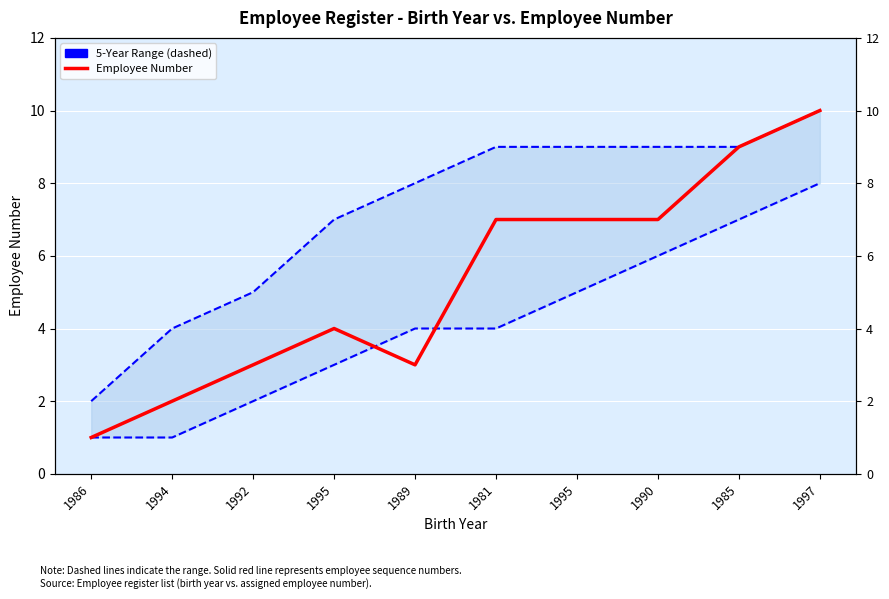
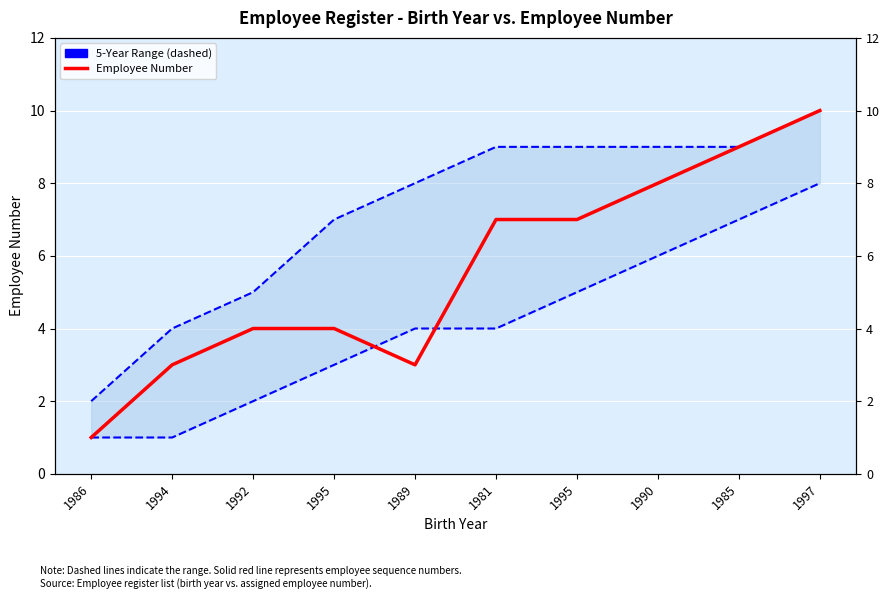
Employee Number, 1994: 2 -> 3
Employee Number, 1992: 3 -> 4
Employee Number, 1990: 7 -> 8
